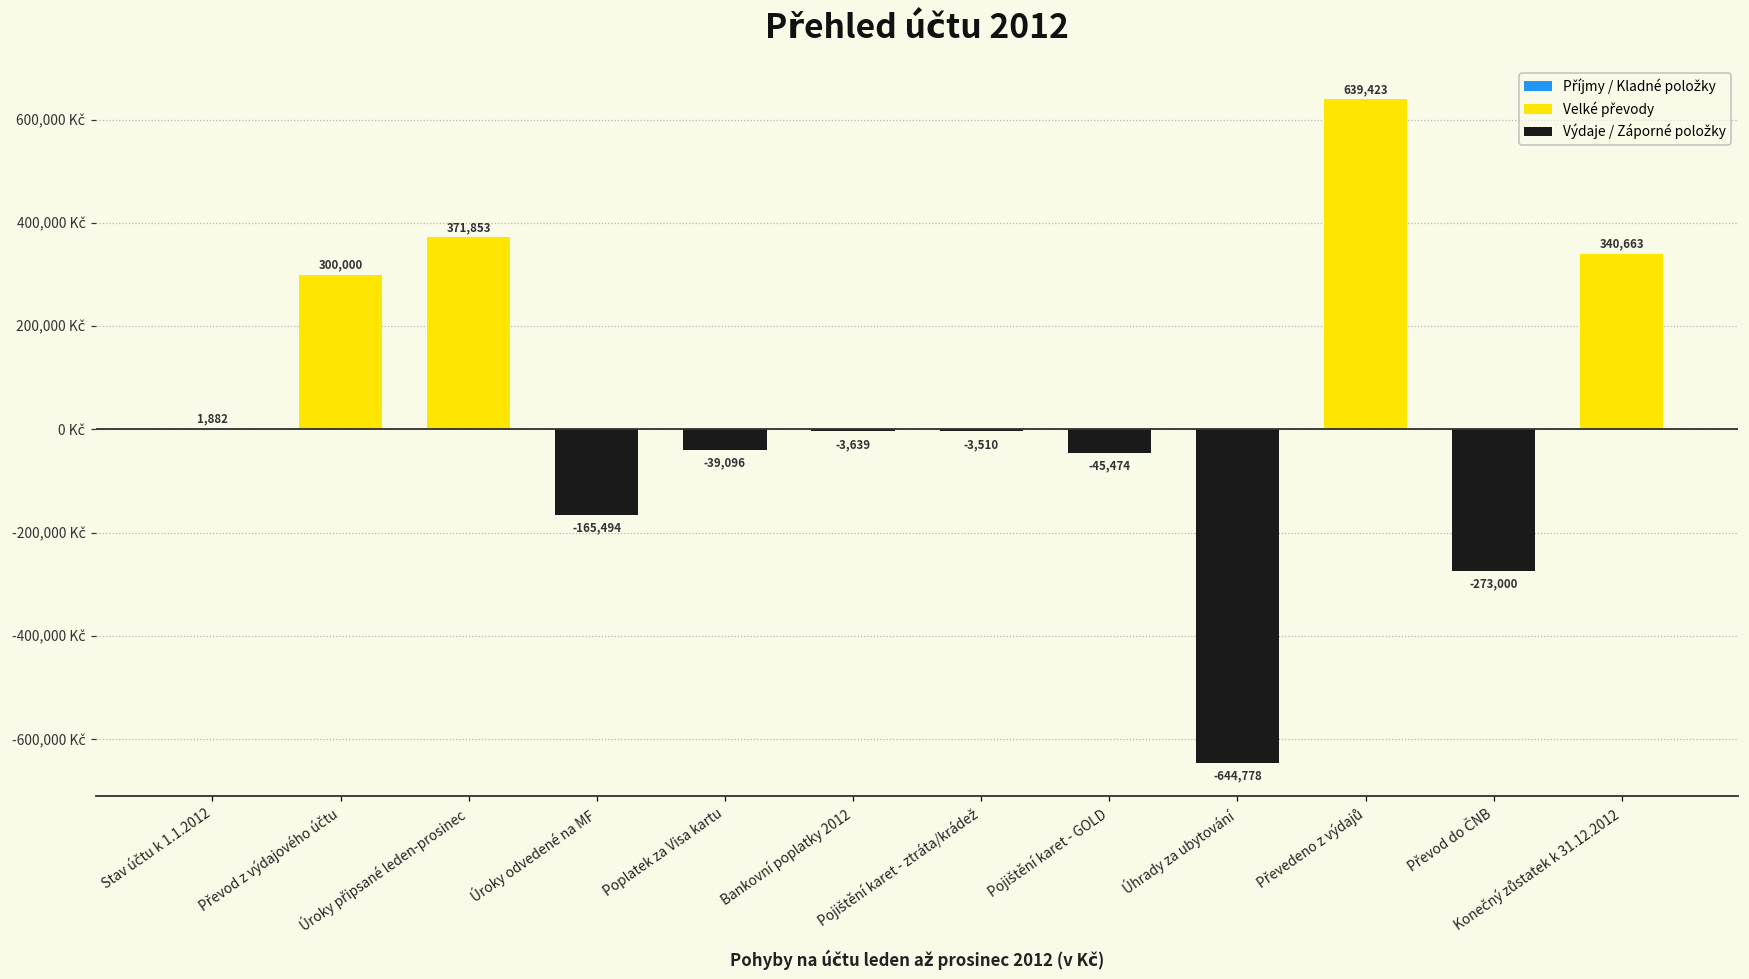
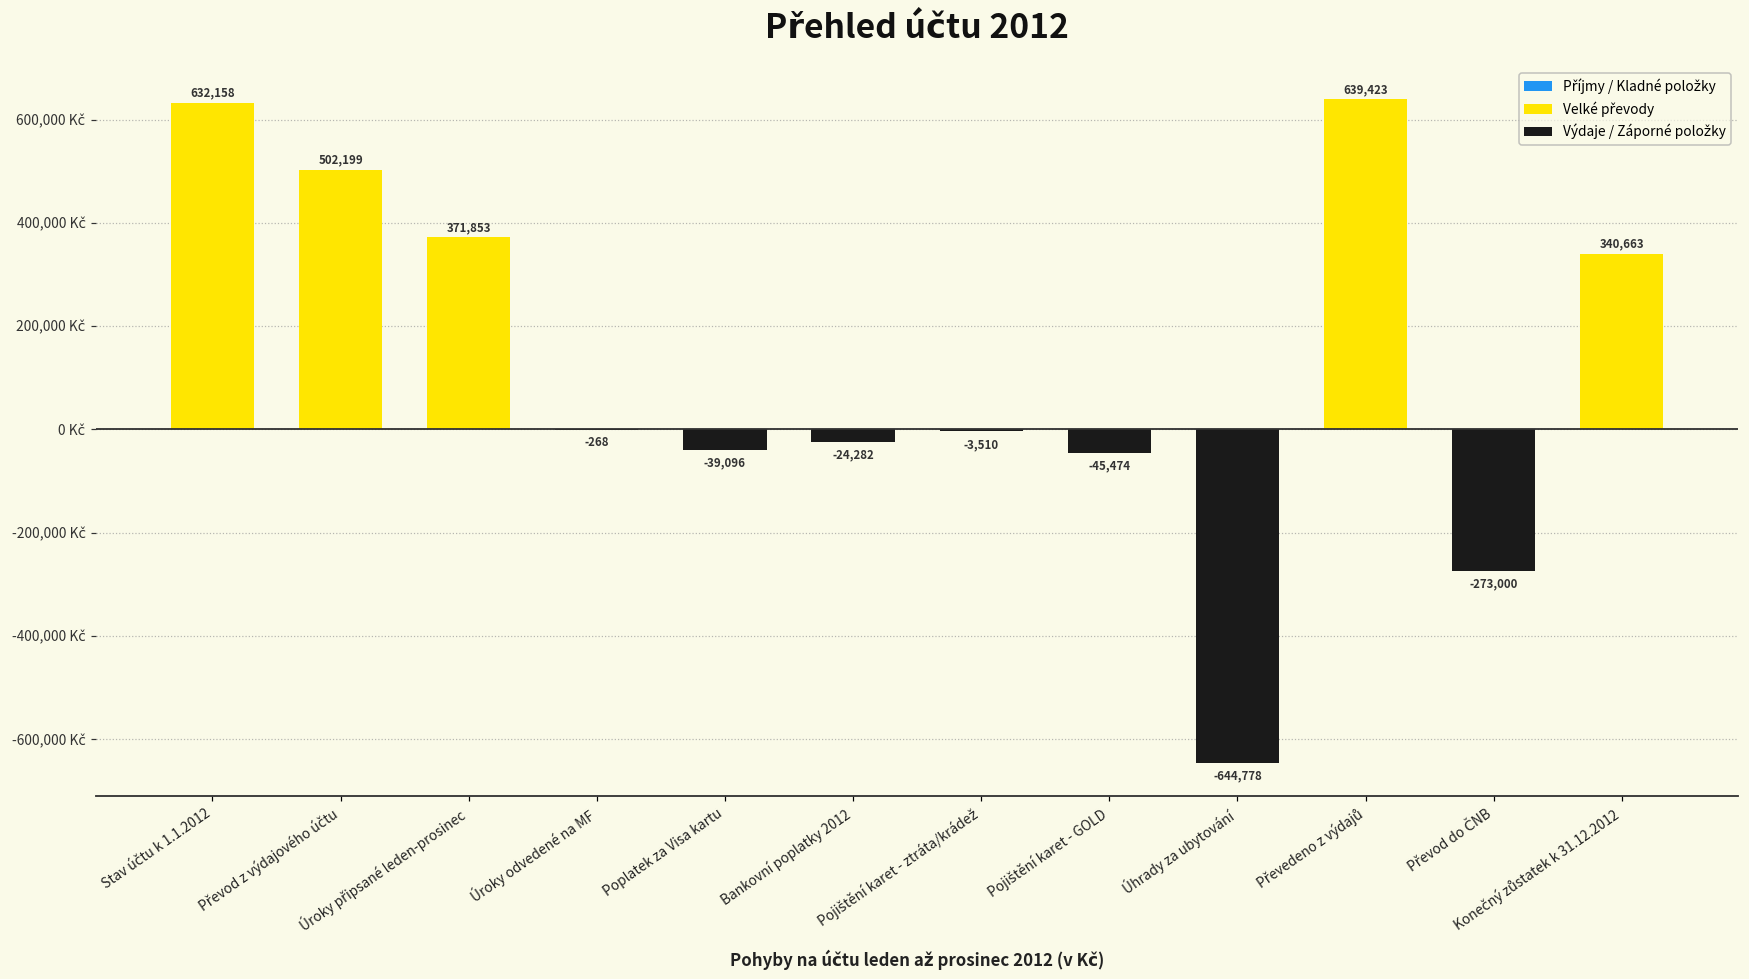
Stav účtu k 1.1.2012: 1,882 -> 632,158
Převod z výdajového účtu: 300,000 -> 502,199
Úroky odvedené na MF: -165,494 -> -268
Bankovní poplatky 2012: -3,639 -> -24,282
